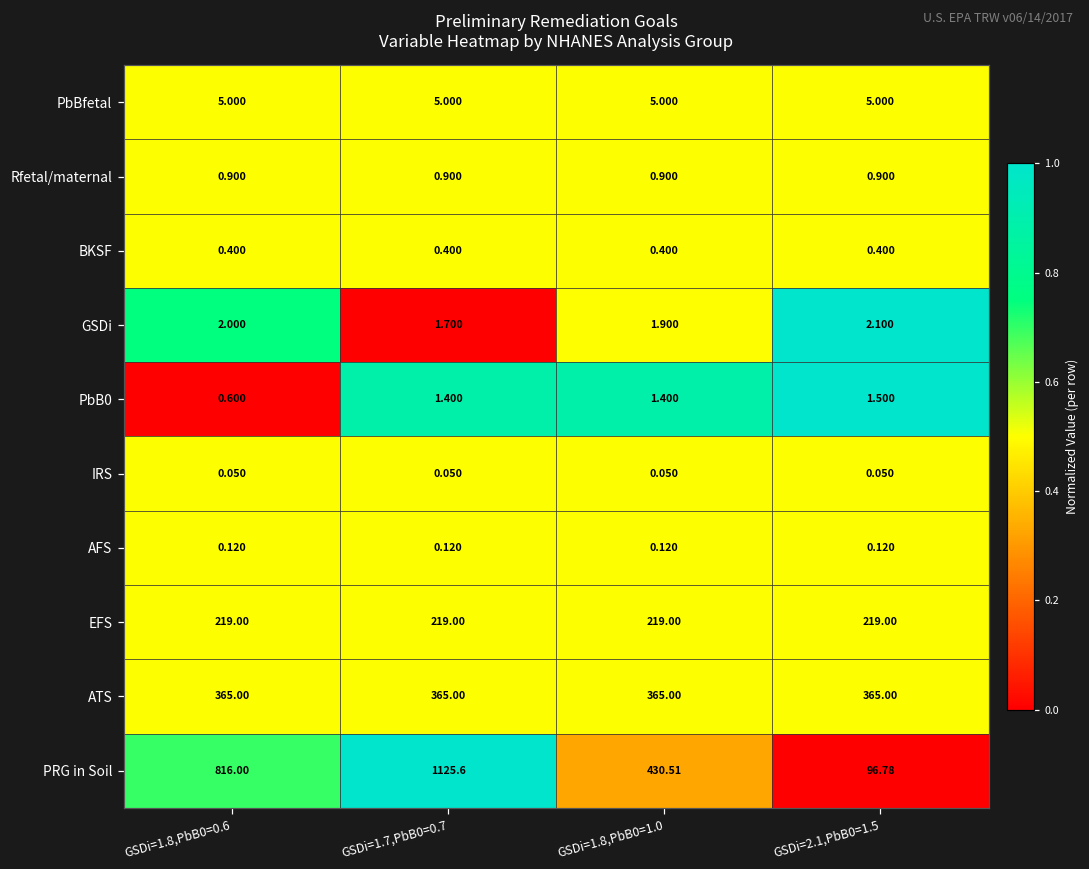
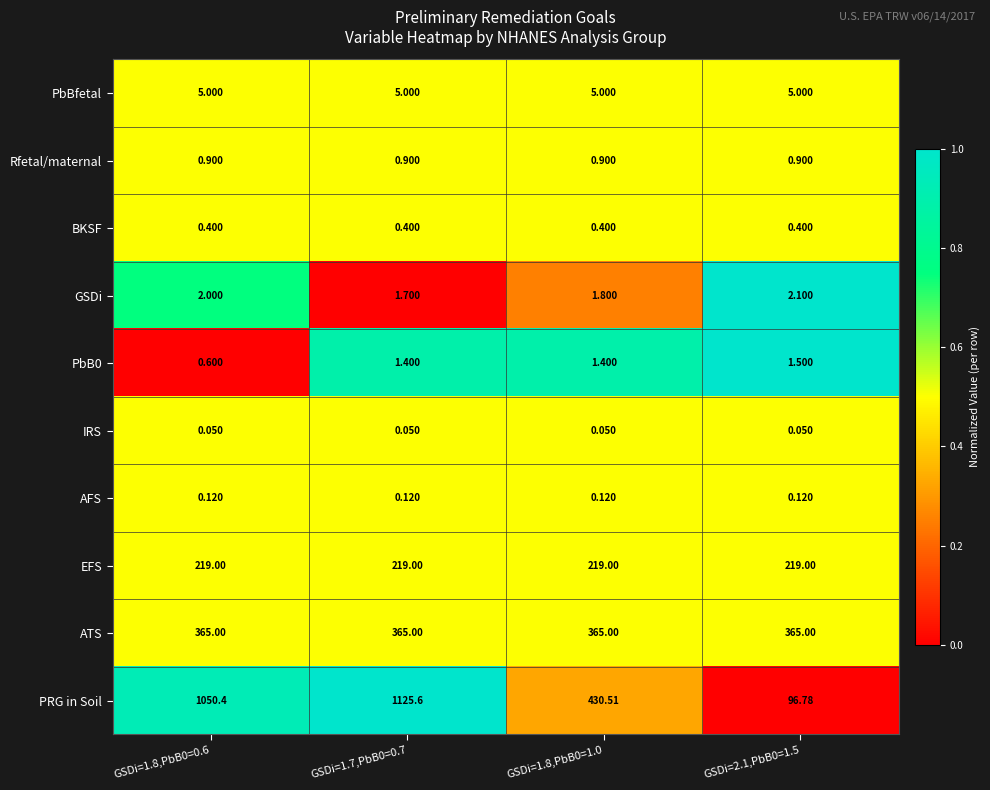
GSDi, GSDi=1.8,PbB0=1.0: 1.900 -> 1.800
PRG in Soil, GSDi=1.8,PbB0=0.6: 816.00 -> 1050.4
